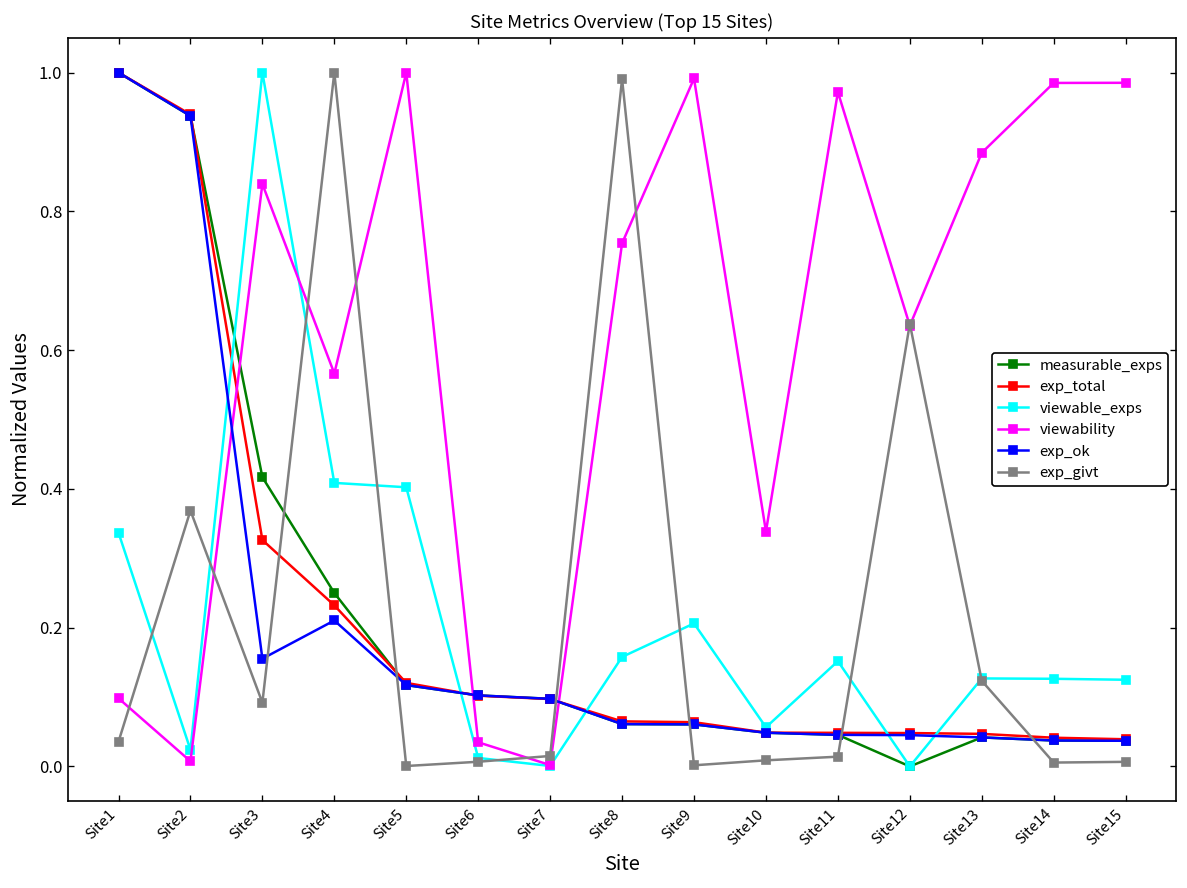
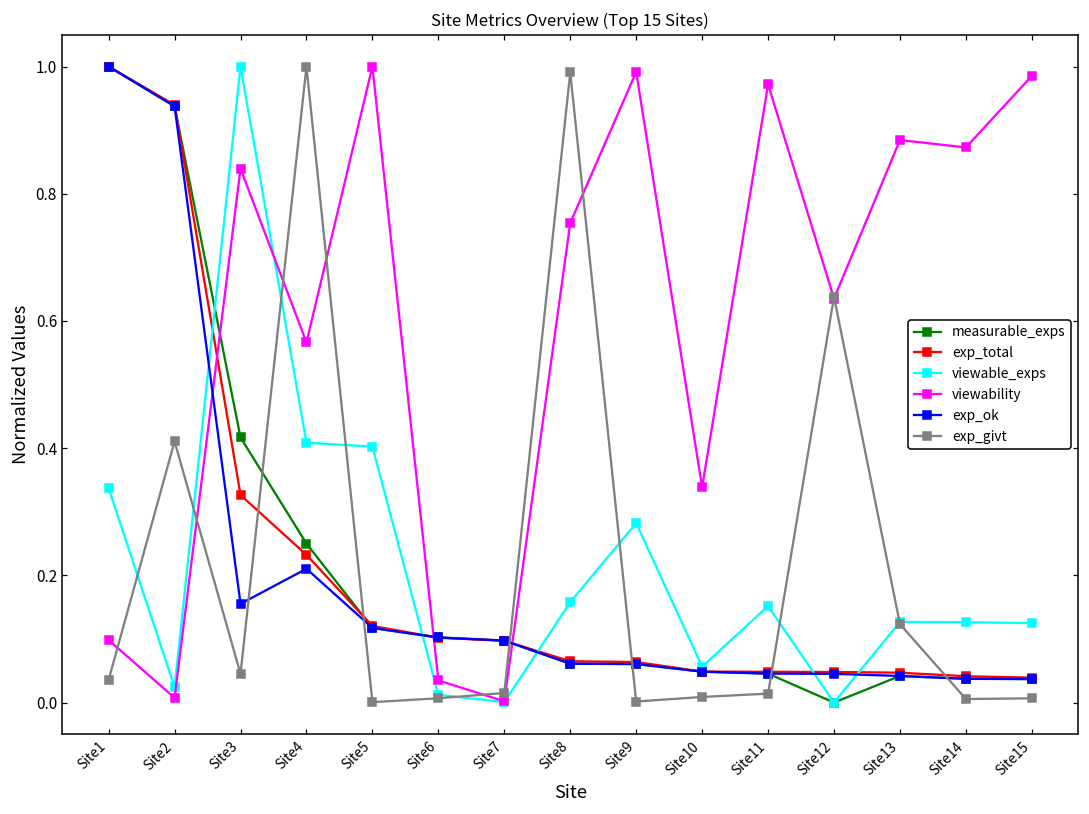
exp_givt, Site2: 0.37 -> 0.41
exp_givt, Site3: 0.09 -> 0.05
viewable_exps, Site9: 0.21 -> 0.28
viewability, Site14: 0.99 -> 0.87
